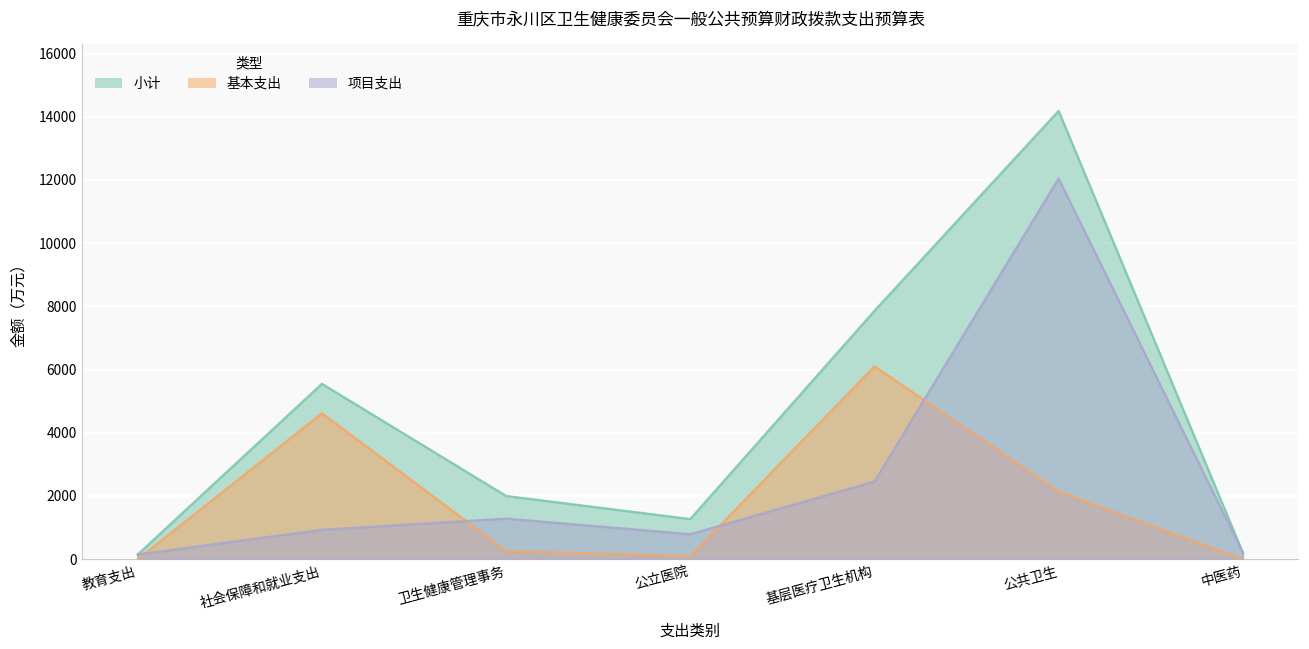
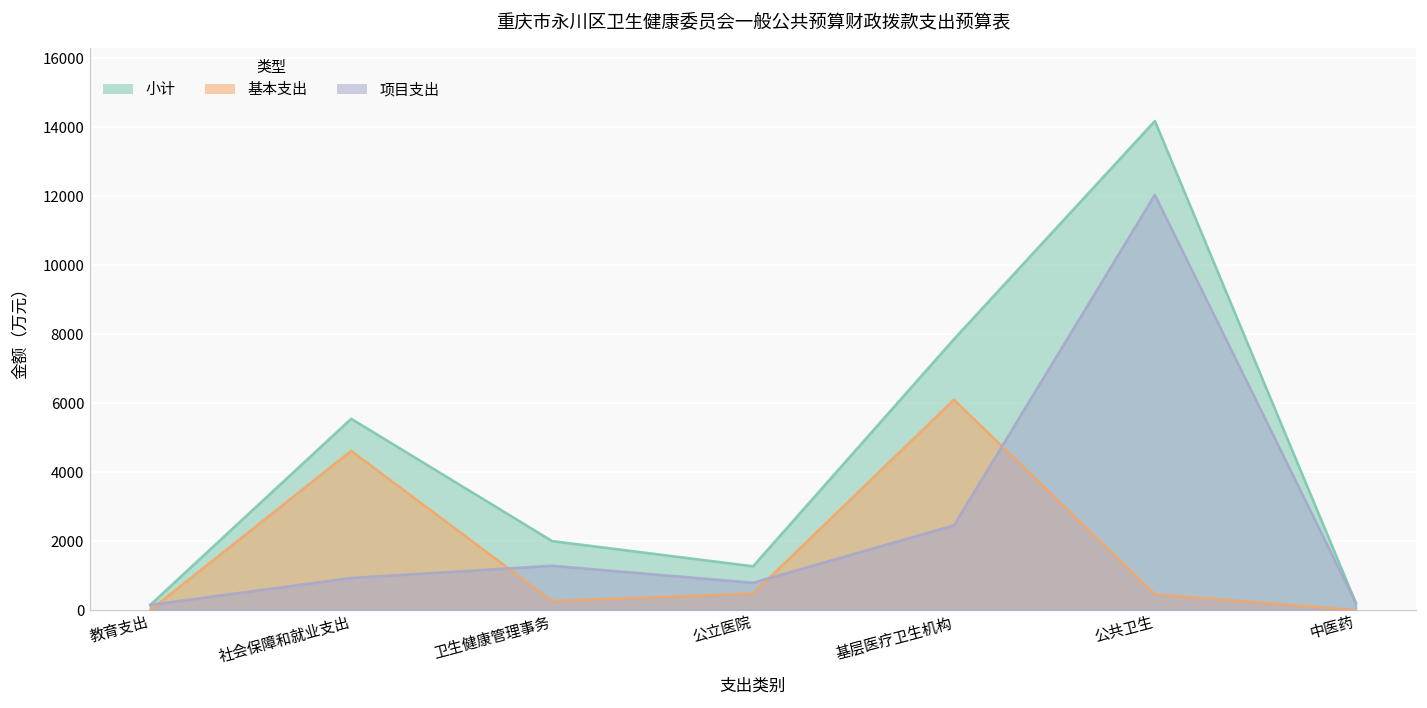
基本支出, 公立医院: 100 -> 500
基本支出, 公共卫生: 2100 -> 500
